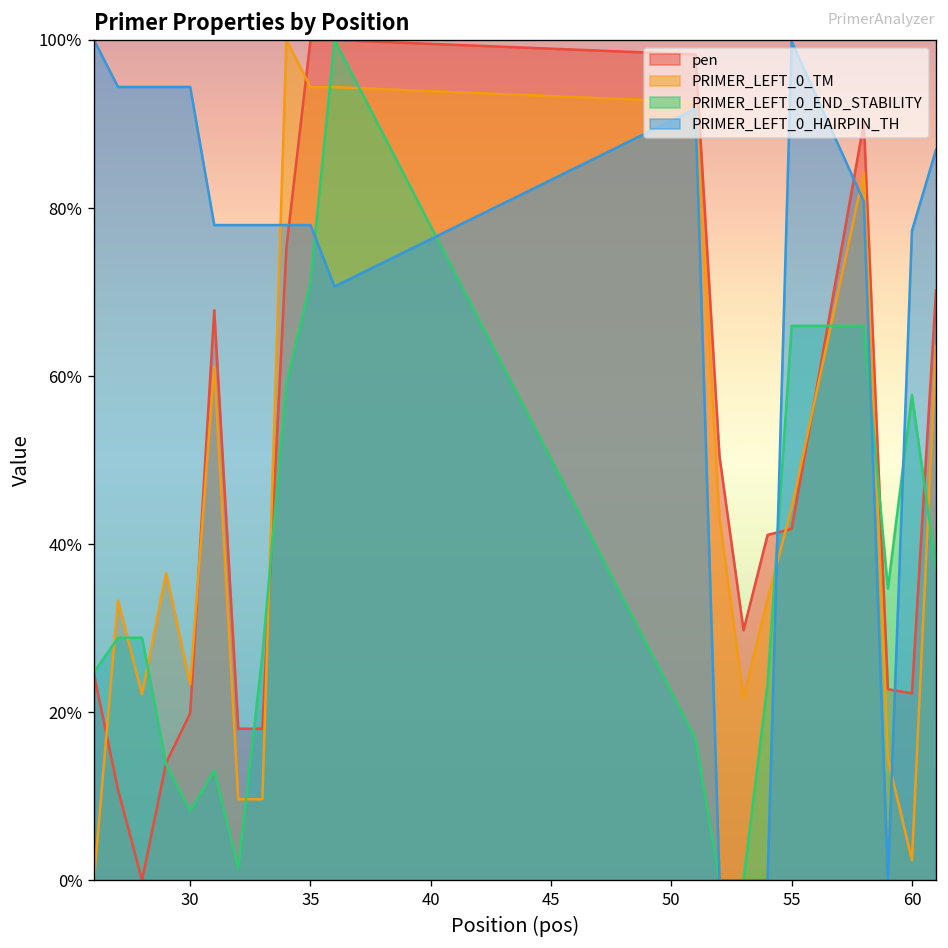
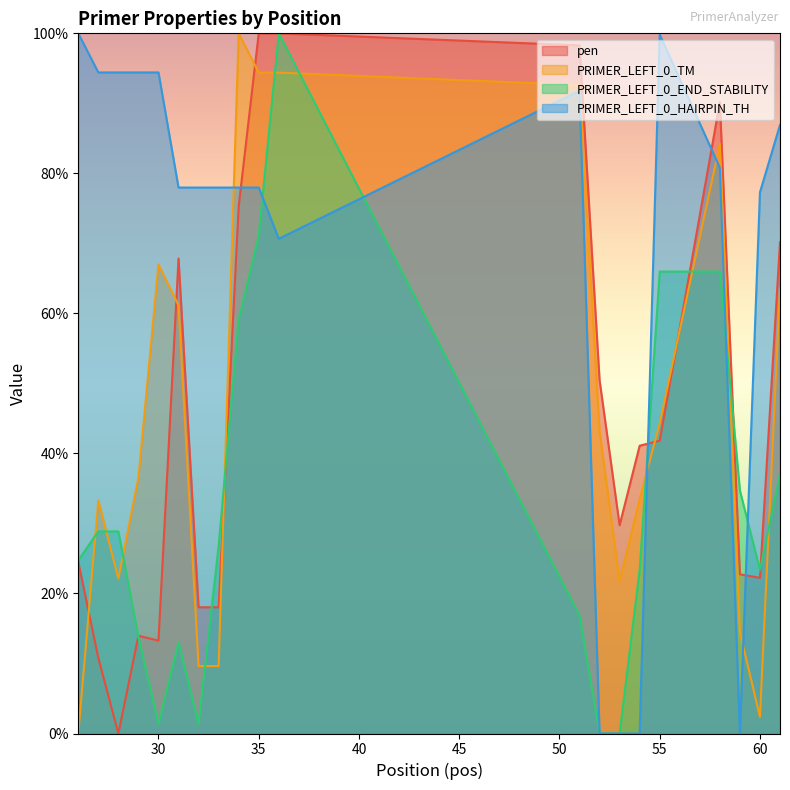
pen, 30: 20% -> 13%
PRIMER_LEFT_0_TM, 30: 23% -> 67%
PRIMER_LEFT_0_END_STABILITY, 30: 8% -> 1%
PRIMER_LEFT_0_END_STABILITY, 60: 58% -> 23%
